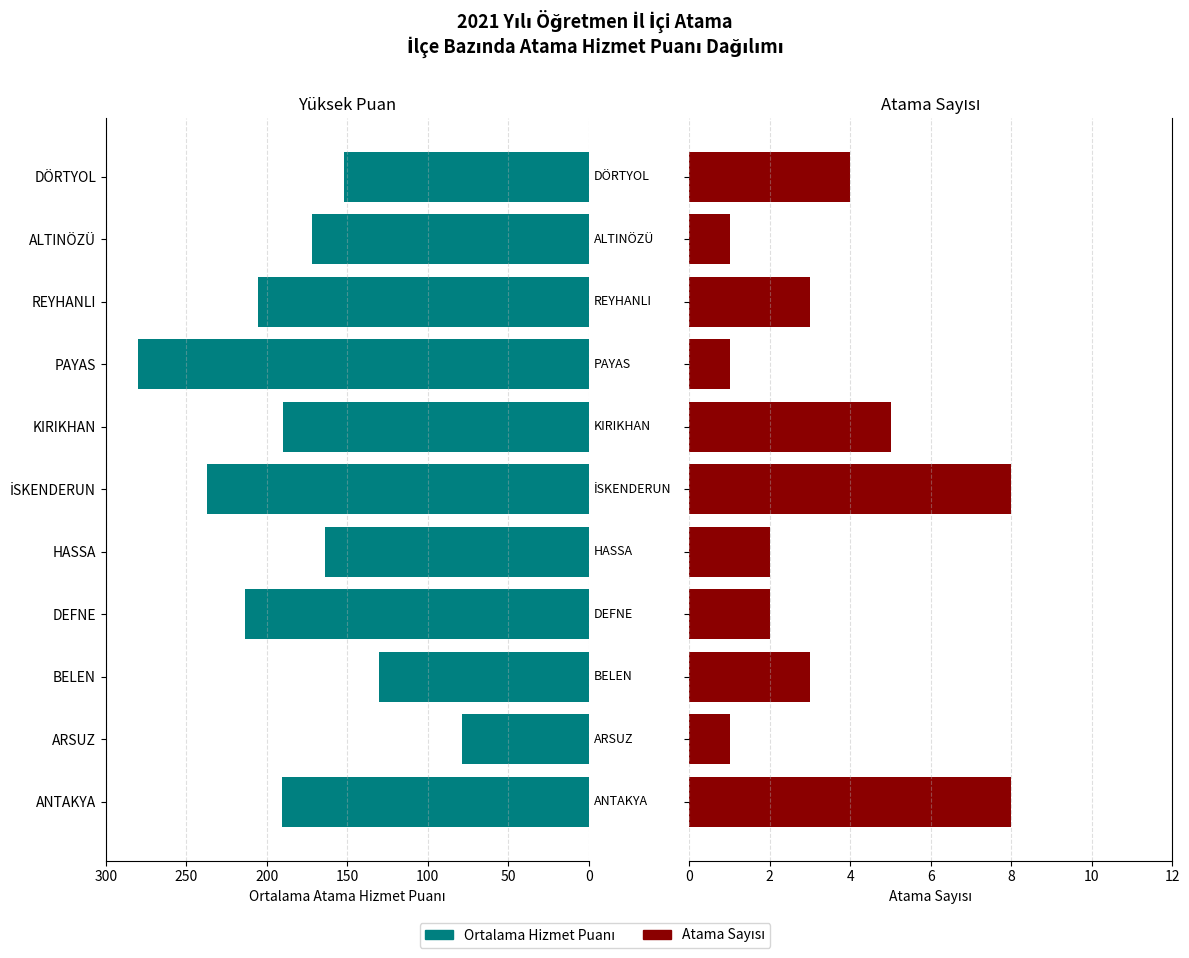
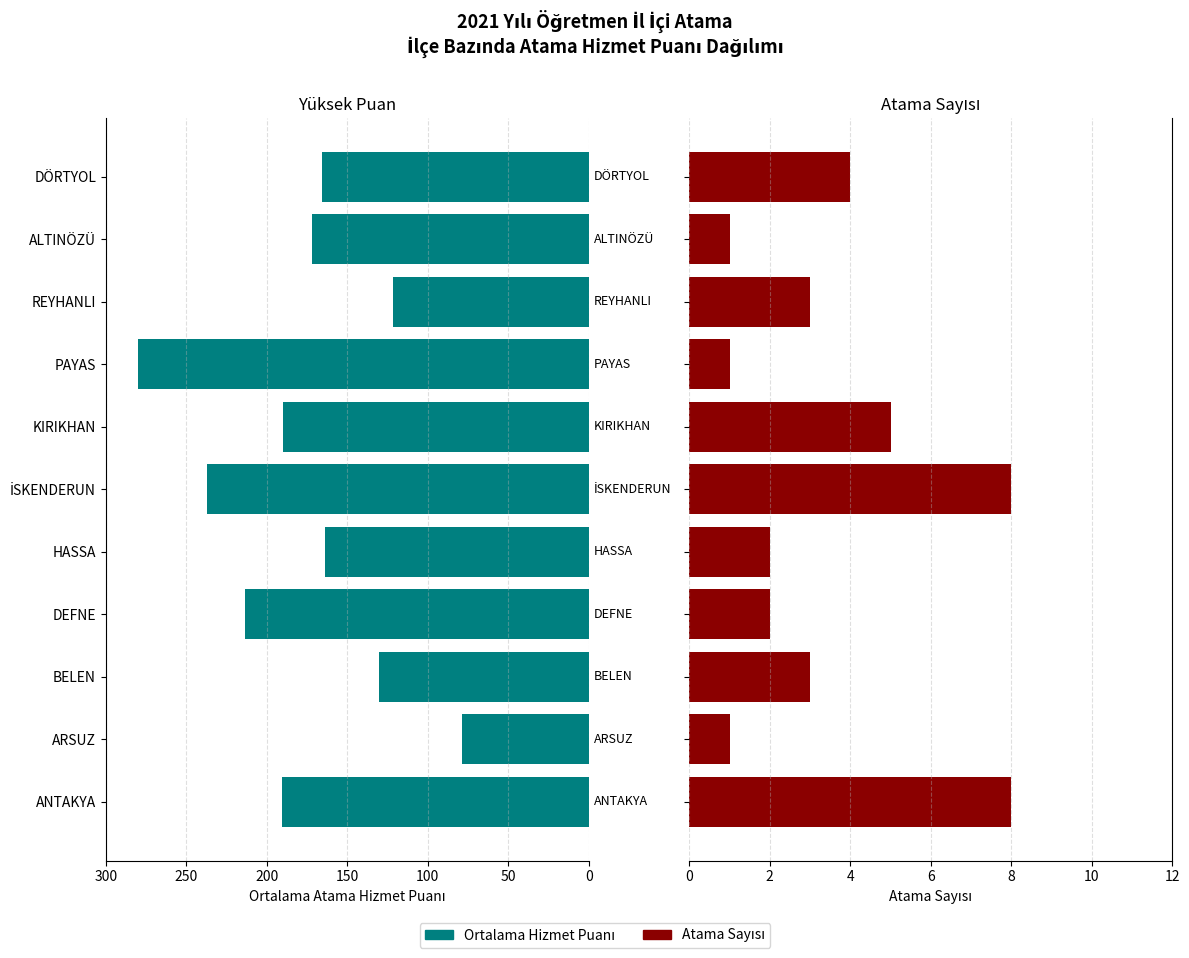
Yüksek Puan, DÖRTYOL: 152 -> 166
Yüksek Puan, REYHANLI: 205 -> 122
